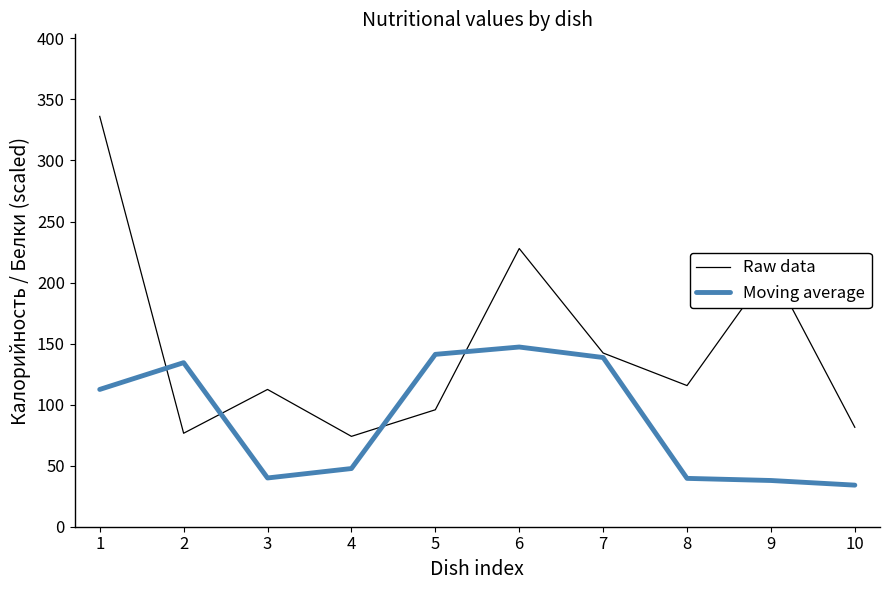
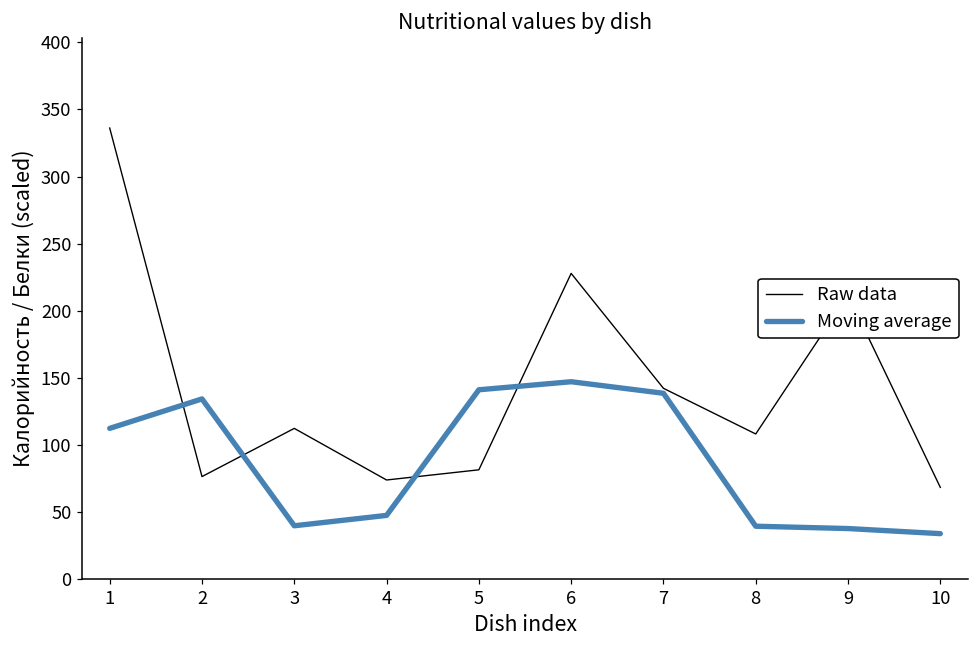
Raw data, 5: 96 -> 82
Raw data, 8: 116 -> 108
Raw data, 10: 81 -> 69
